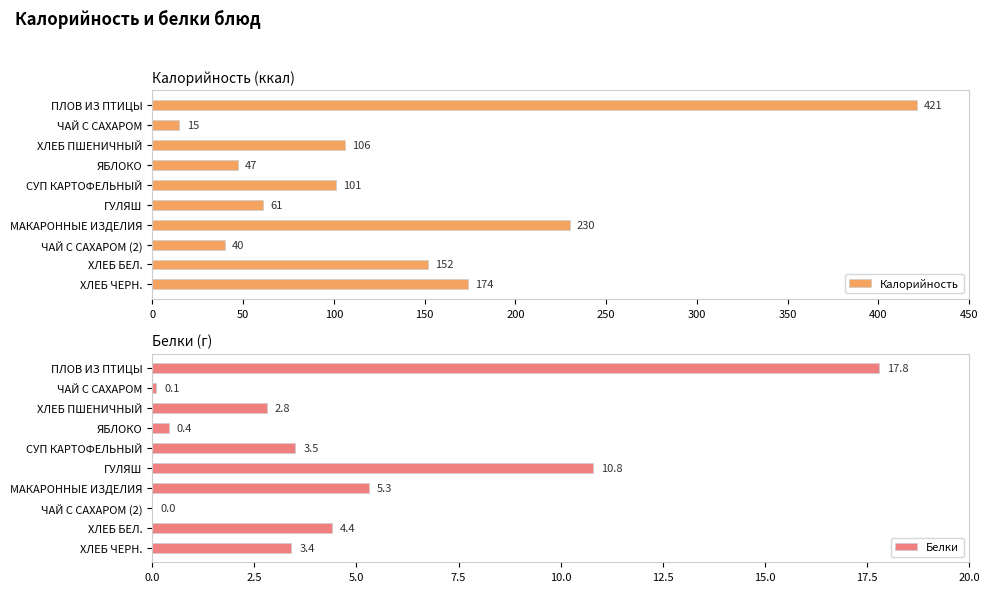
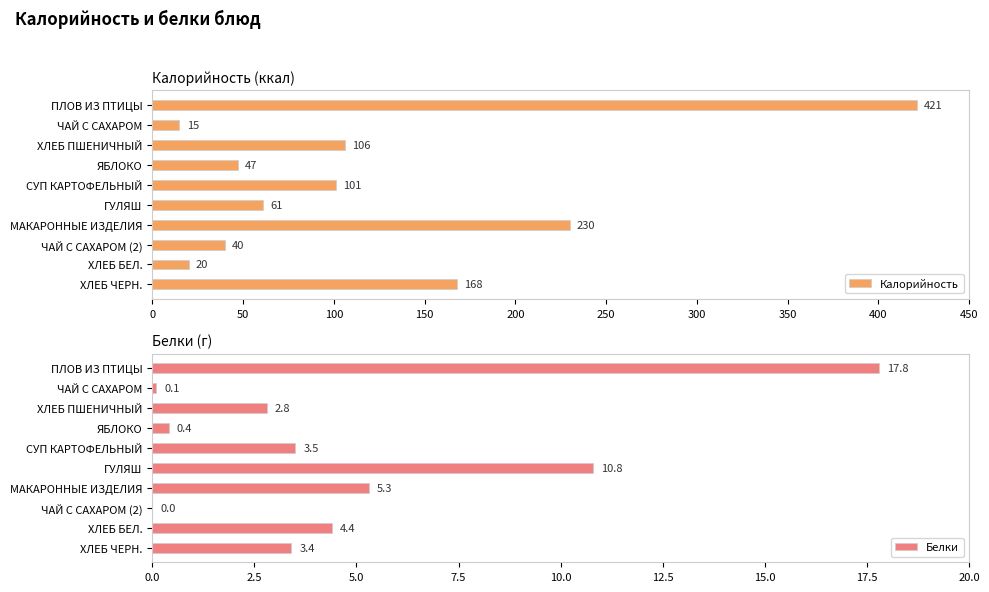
Калорийность (ккал), ХЛЕБ БЕЛ.: 152 -> 20
Калорийность (ккал), ХЛЕБ ЧЕРН.: 174 -> 168
